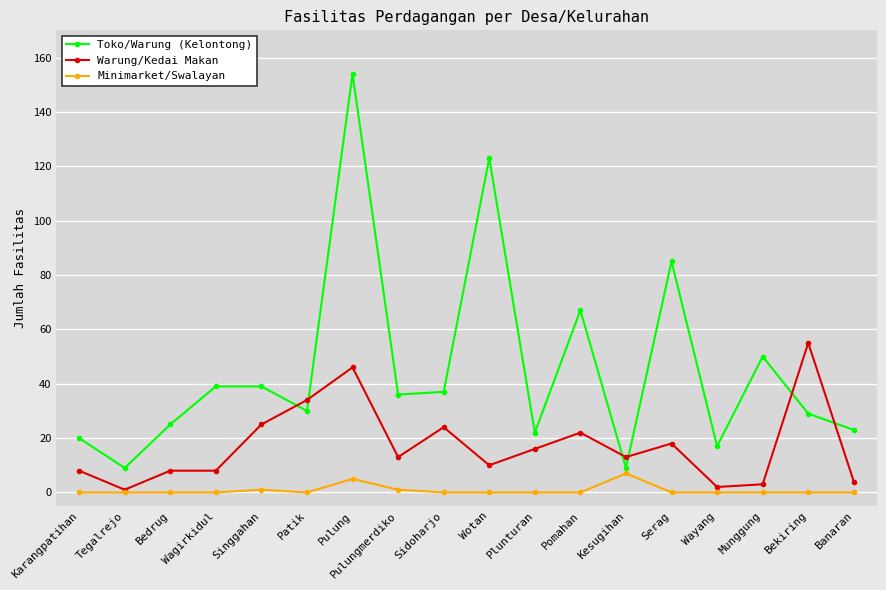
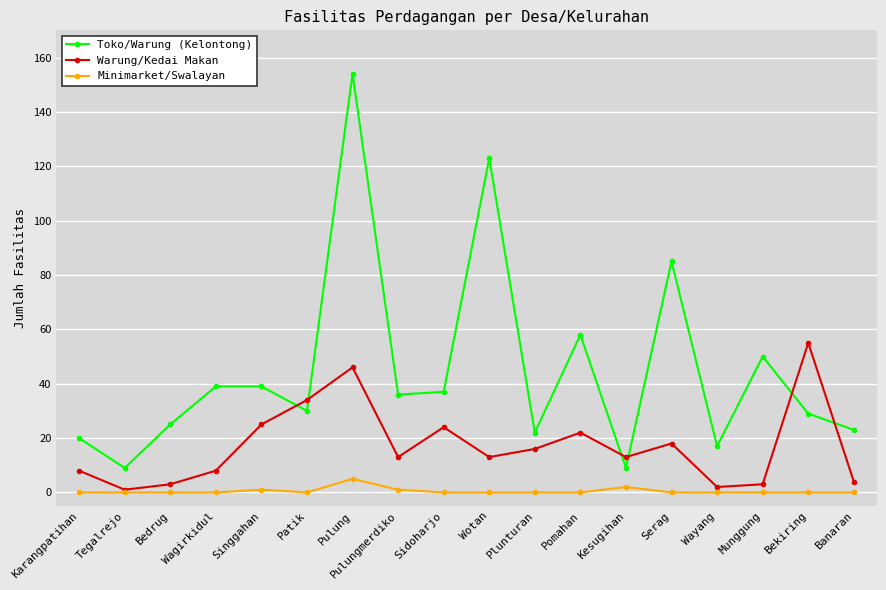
Warung/Kedai Makan, Bedrug: 8 -> 3
Warung/Kedai Makan, Wotan: 10 -> 13
Toko/Warung (Kelontong), Pomahan: 67 -> 58
Minimarket/Swalayan, Kesugihan: 7 -> 2
